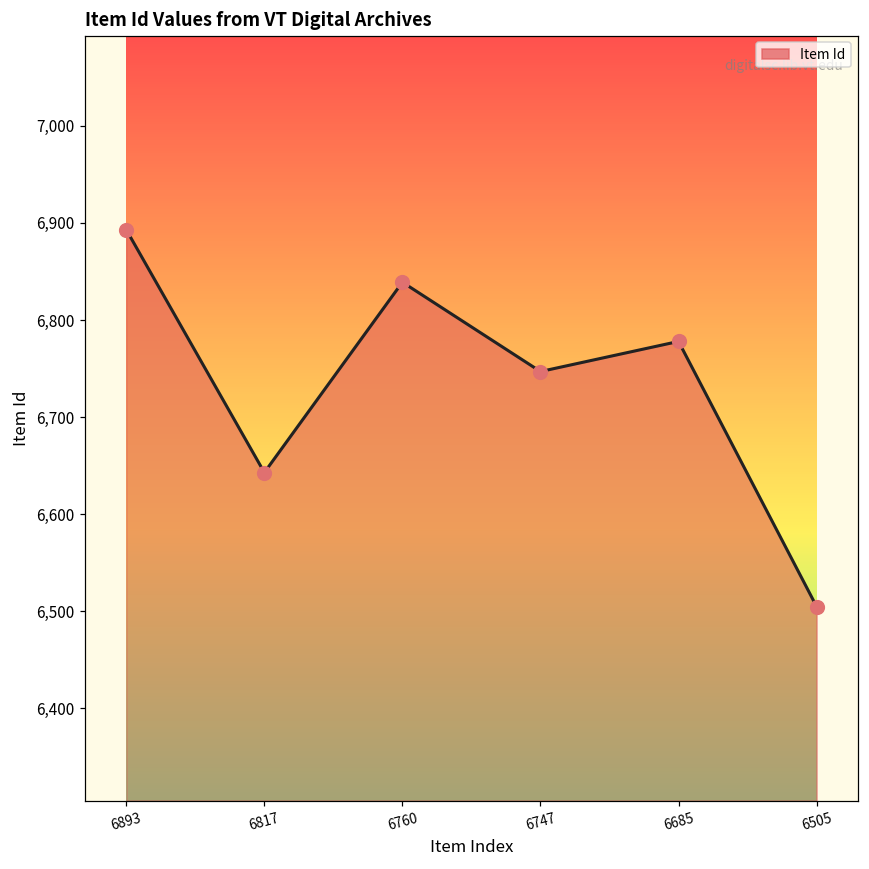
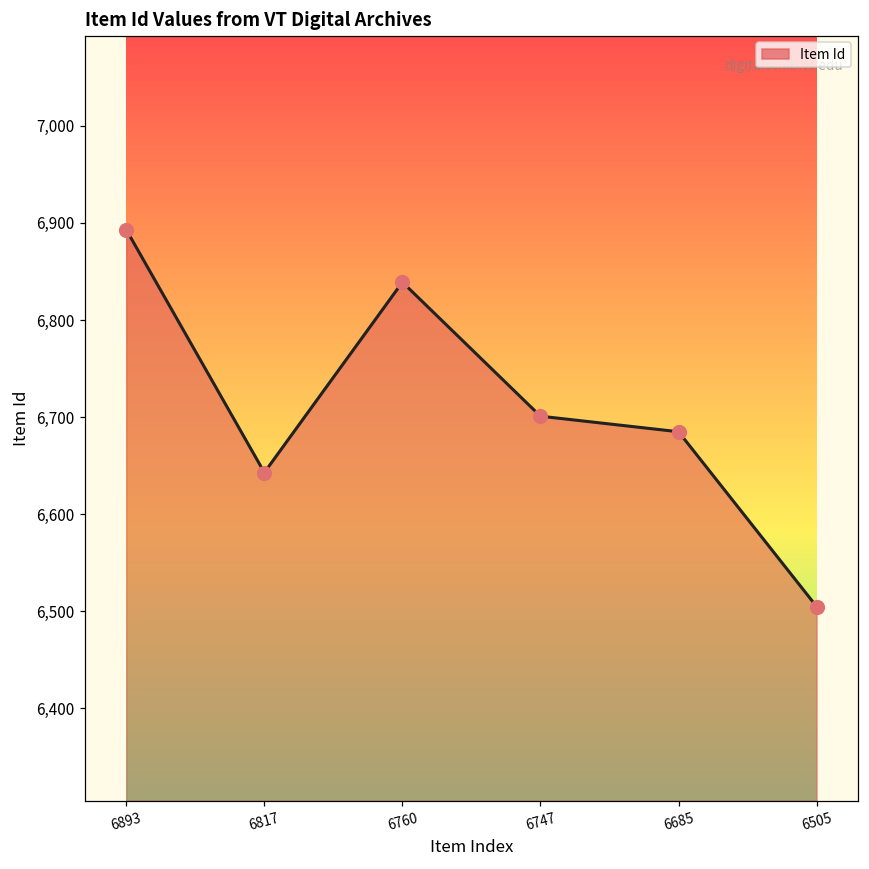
6747: 6,750 -> 6,700
6685: 6,780 -> 6,690
